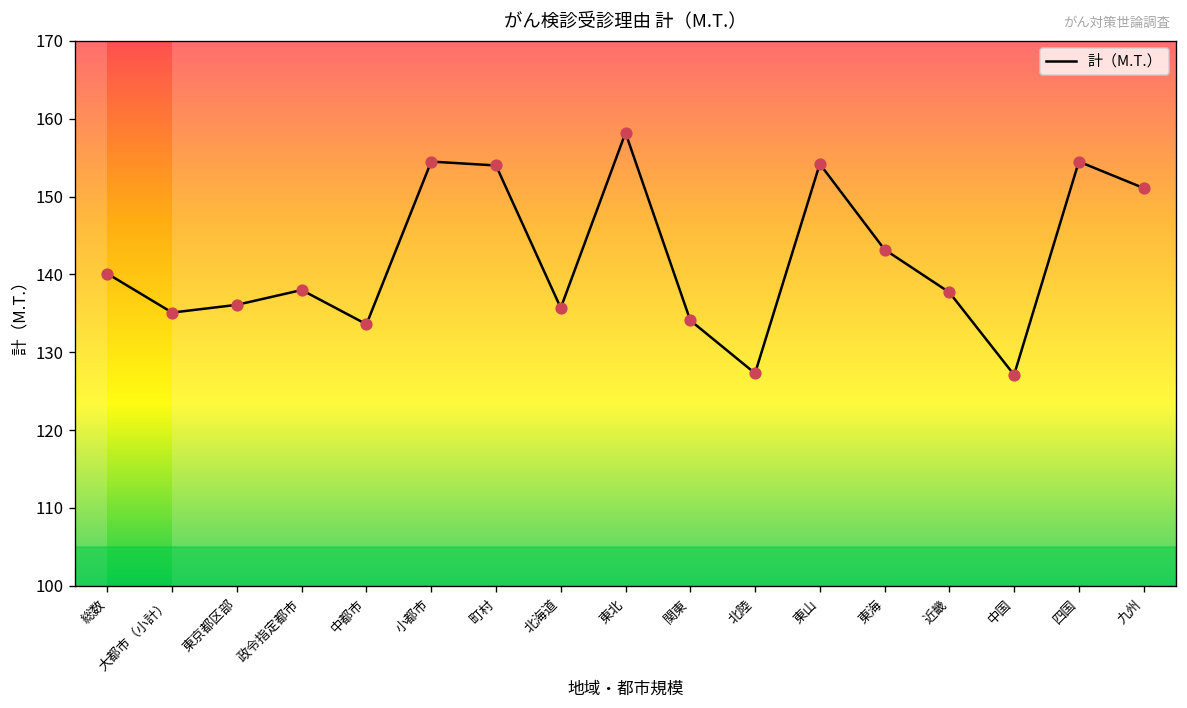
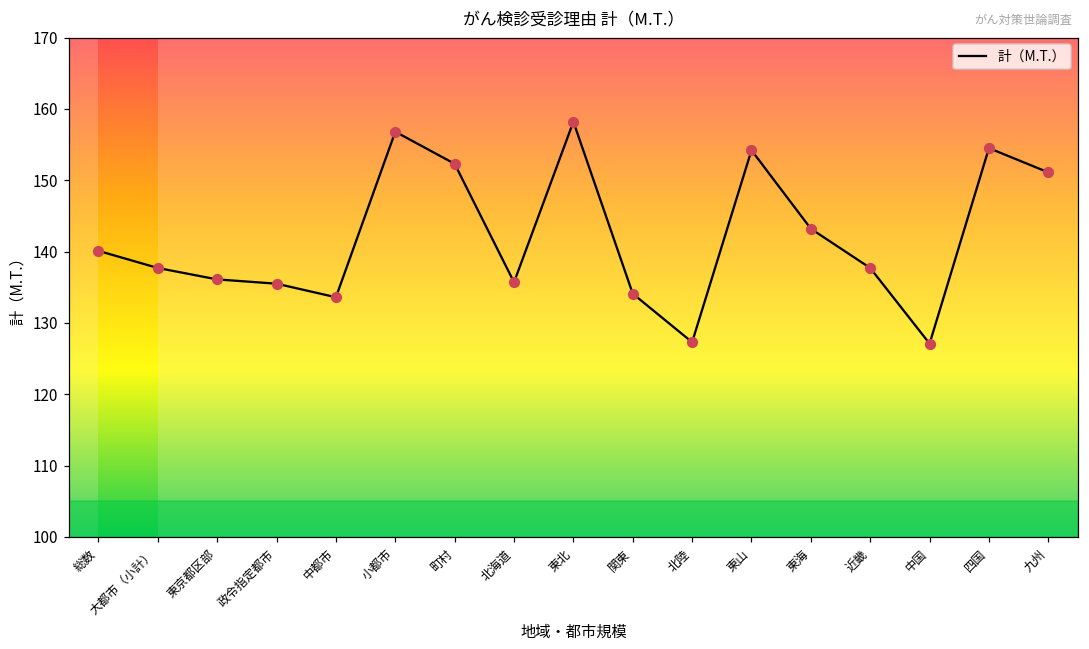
大都市（小計）: 135 -> 138
政令指定都市: 138 -> 136
小都市: 155 -> 157
町村: 154 -> 152
